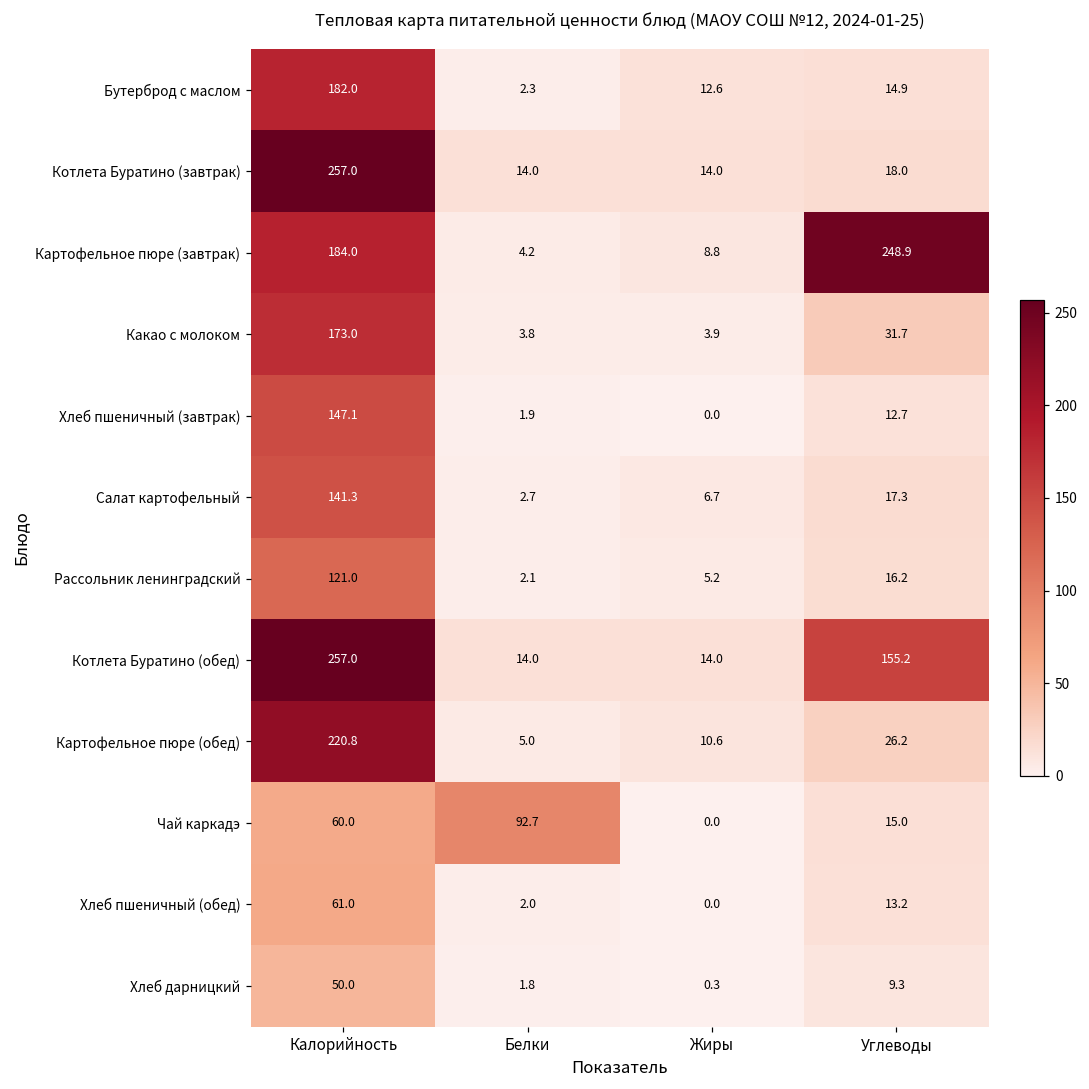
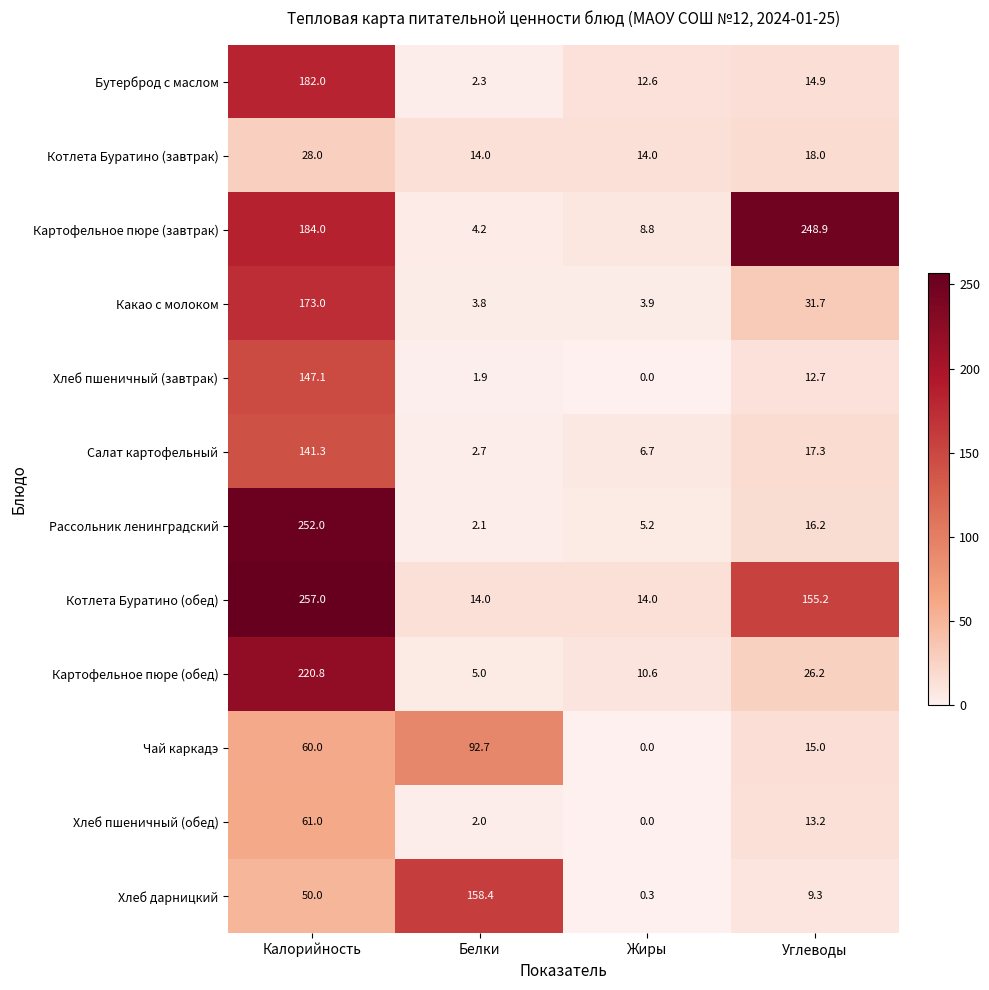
Котлета Буратино (завтрак), Калорийность: 257.0 -> 28.0
Рассольник ленинградский, Калорийность: 121.0 -> 252.0
Хлеб дарницкий, Белки: 1.8 -> 158.4
